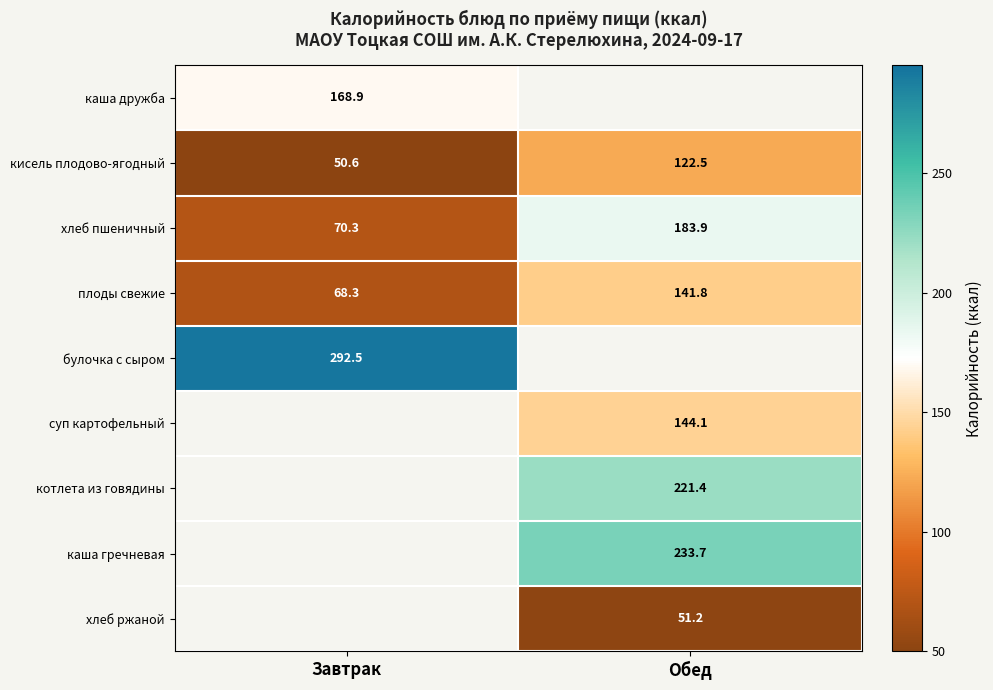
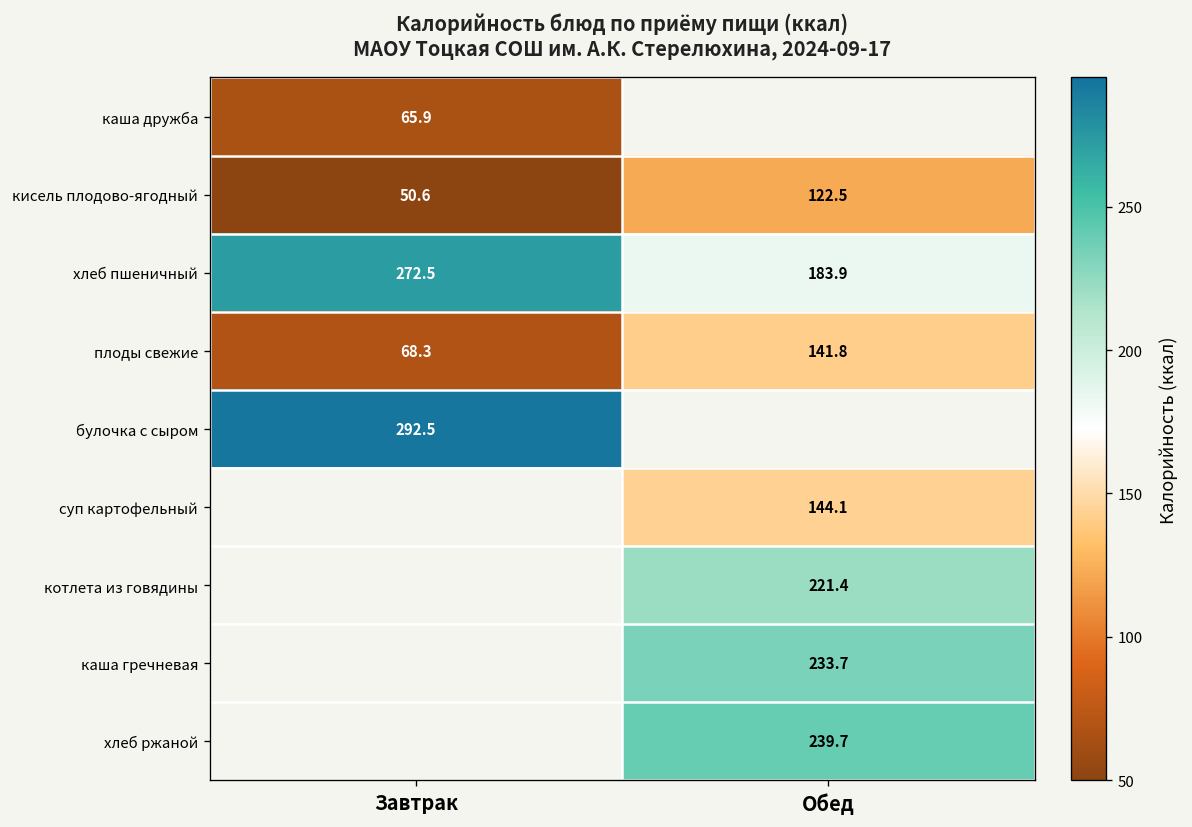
каша дружба, Завтрак: 168.9 -> 65.9
хлеб пшеничный, Завтрак: 70.3 -> 272.5
хлеб ржаной, Обед: 51.2 -> 239.7
